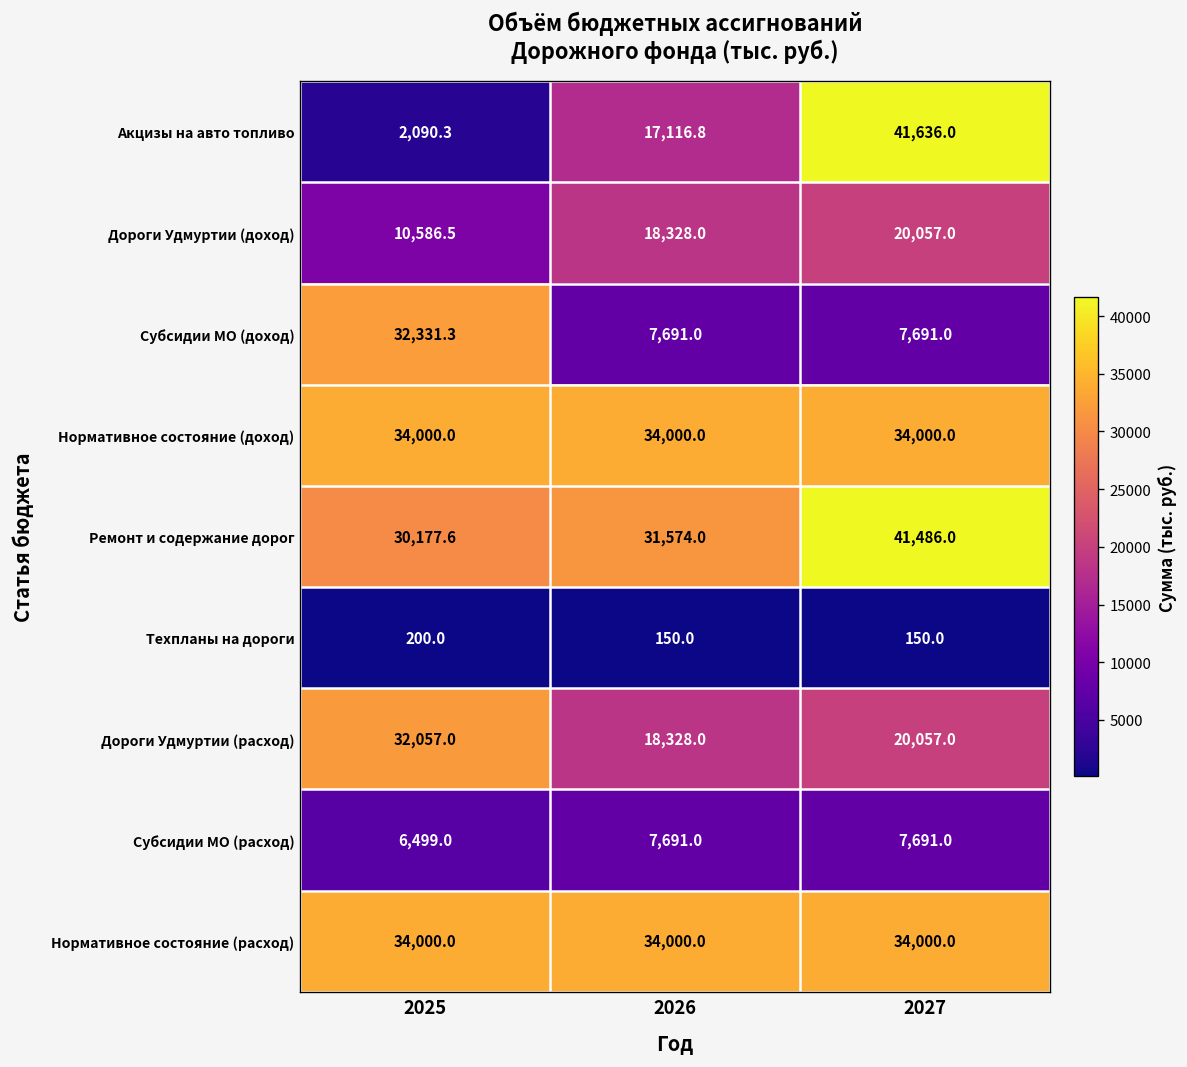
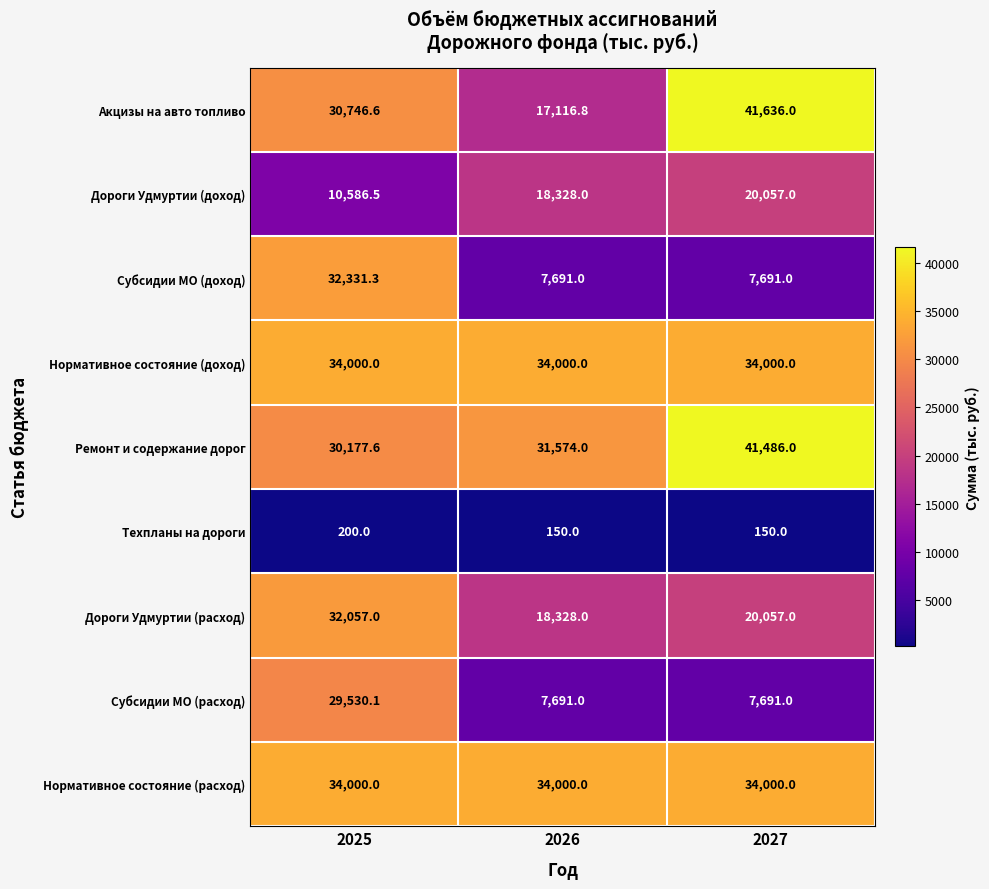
Акцизы на авто топливо, 2025: 2,090.3 -> 30,746.6
Субсидии МО (расход), 2025: 6,499.0 -> 29,530.1
